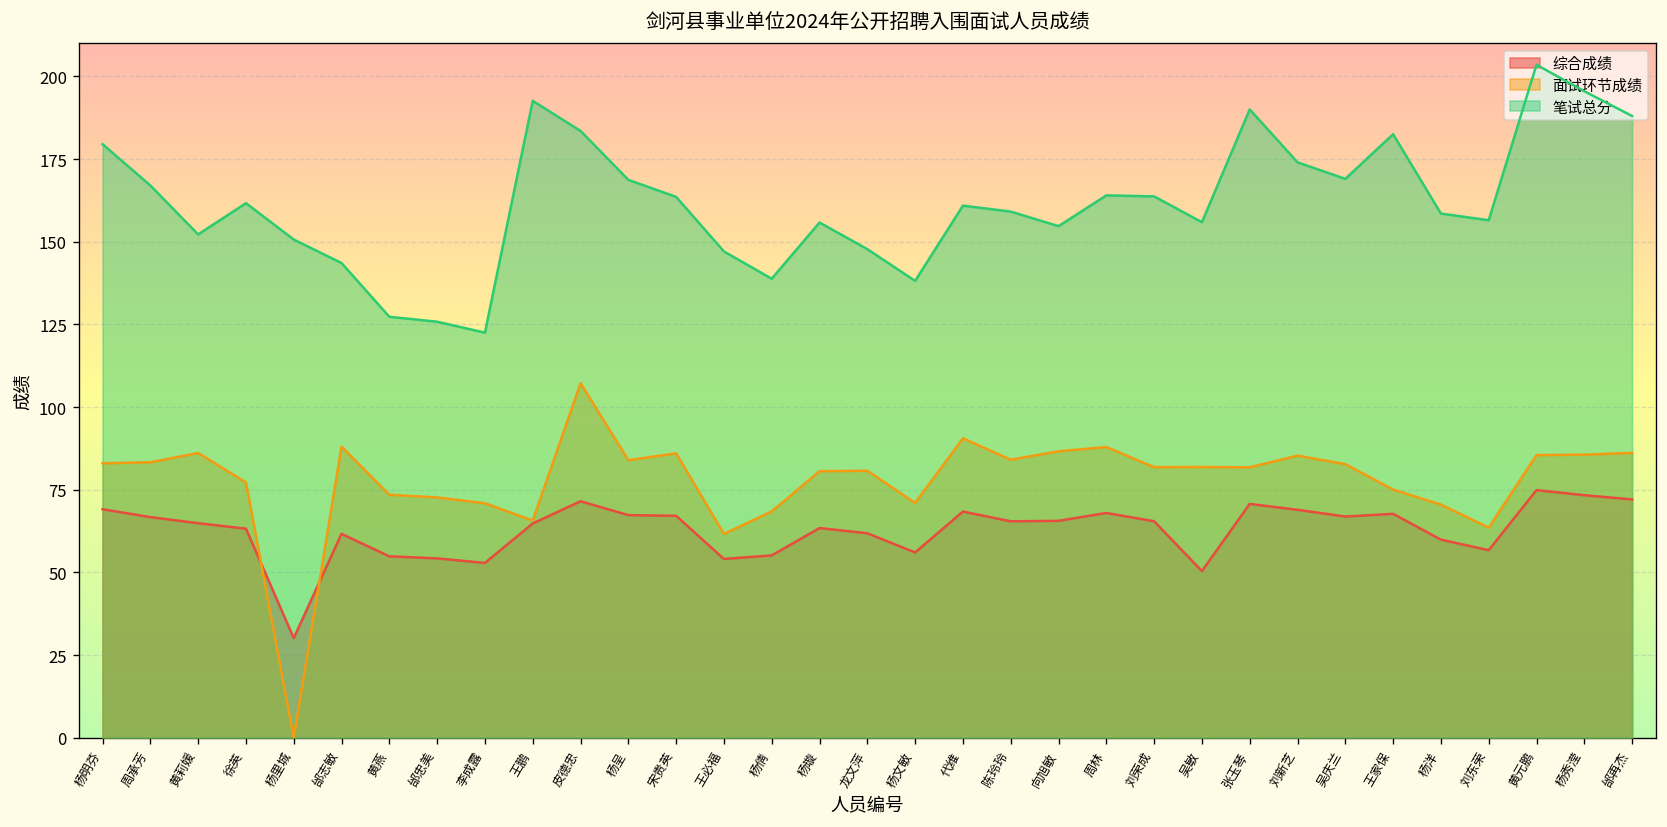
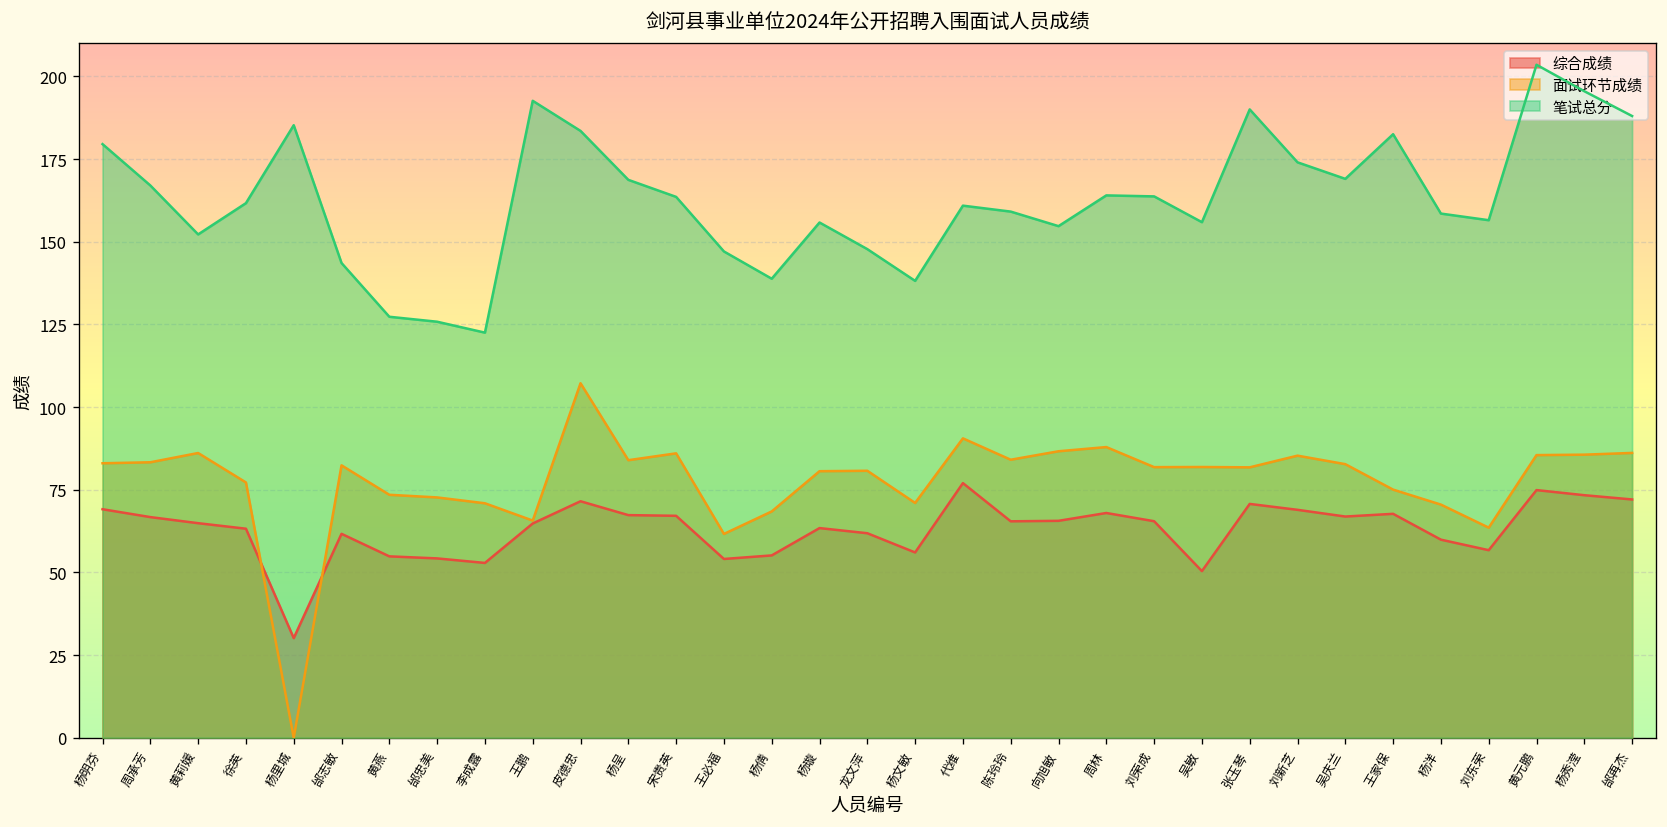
笔试总分, 杨里城: 151 -> 185
面试环节成绩, 邰志敏: 88 -> 82
综合成绩, 代维: 68 -> 77
